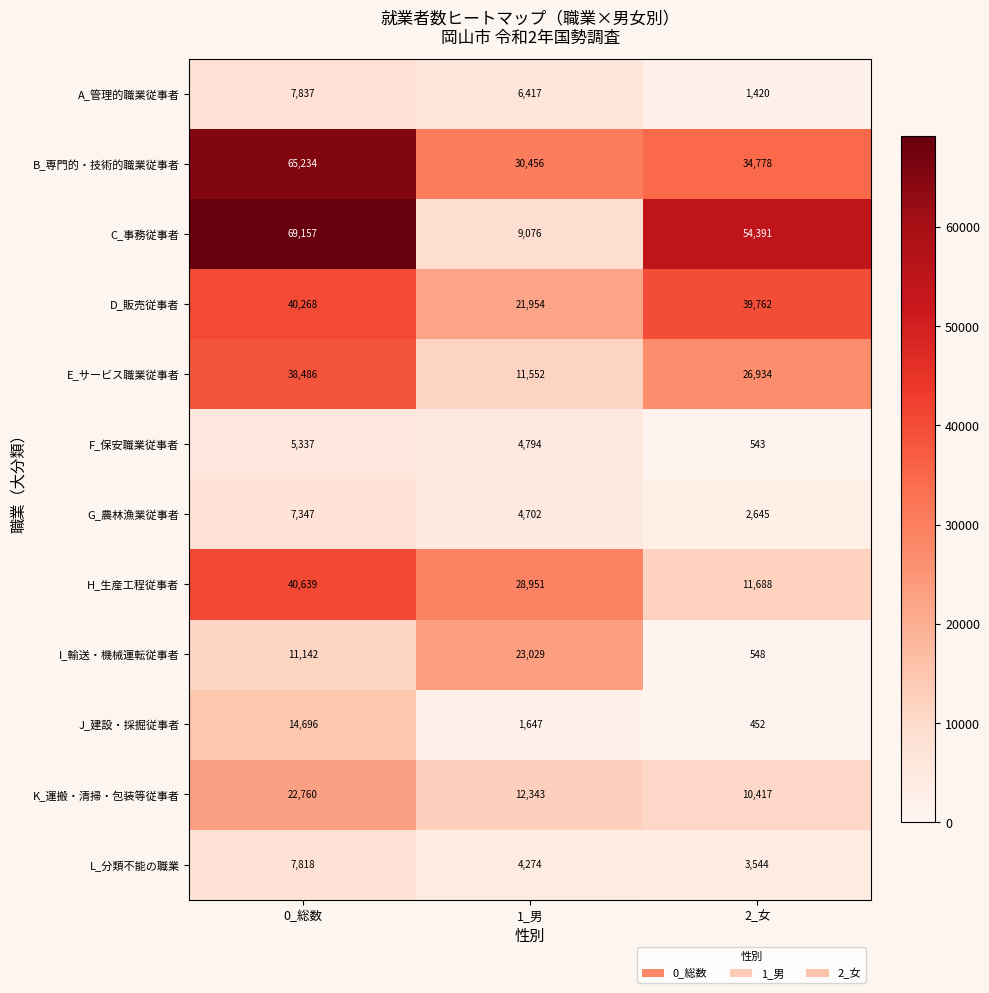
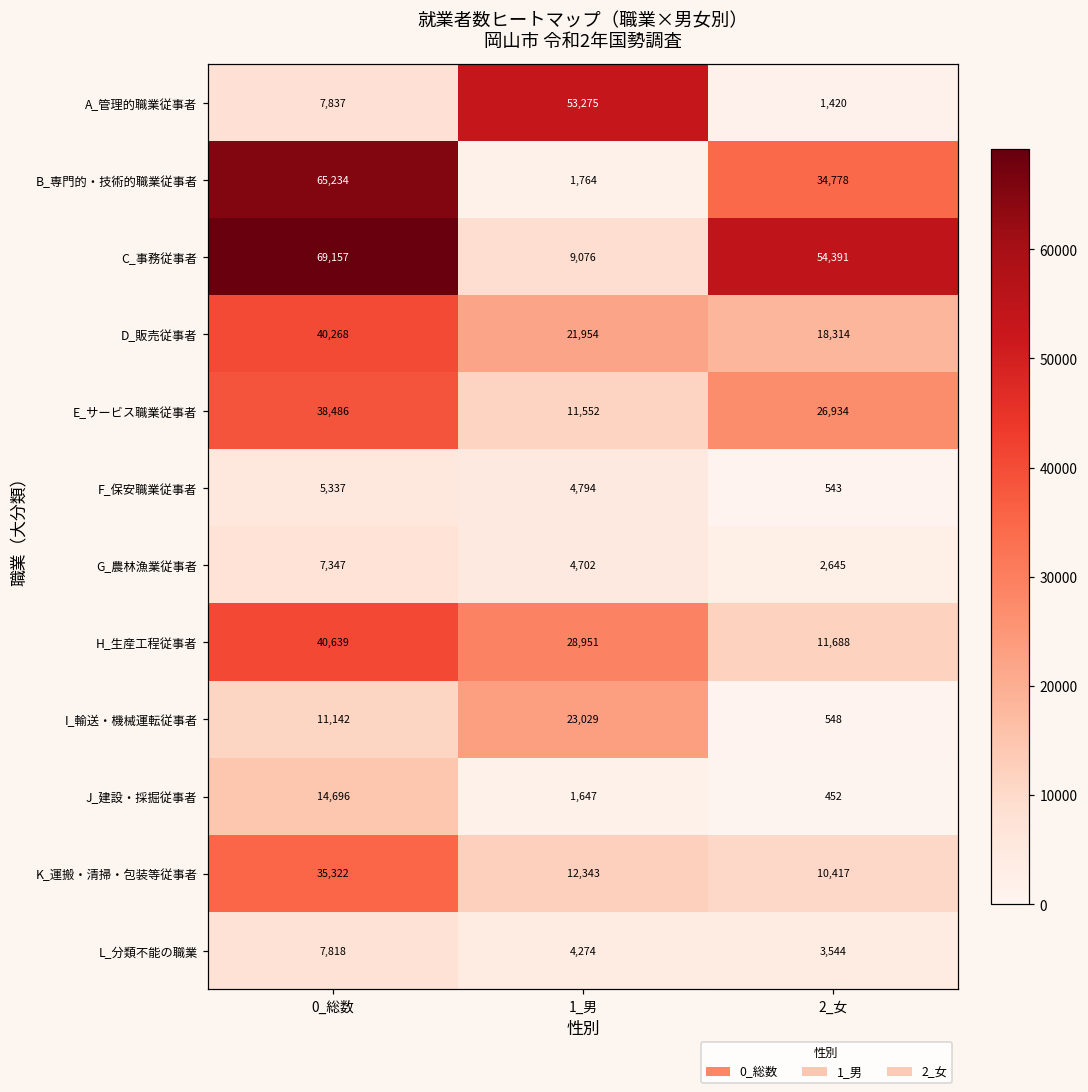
A_管理的職業従事者, 1_男: 6,417 -> 53,275
B_専門的・技術的職業従事者, 1_男: 30,456 -> 1,764
D_販売従事者, 2_女: 39,762 -> 18,314
K_運搬・清掃・包装等従事者, 0_総数: 22,760 -> 35,322
